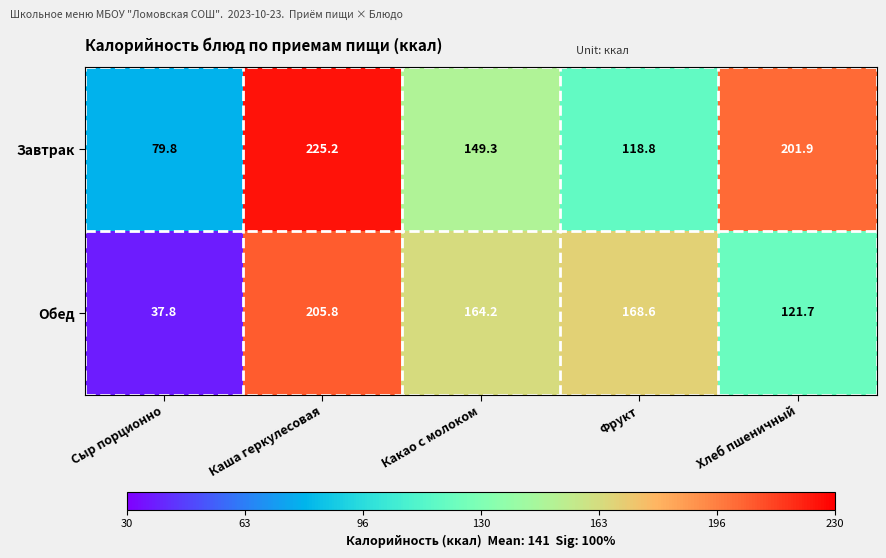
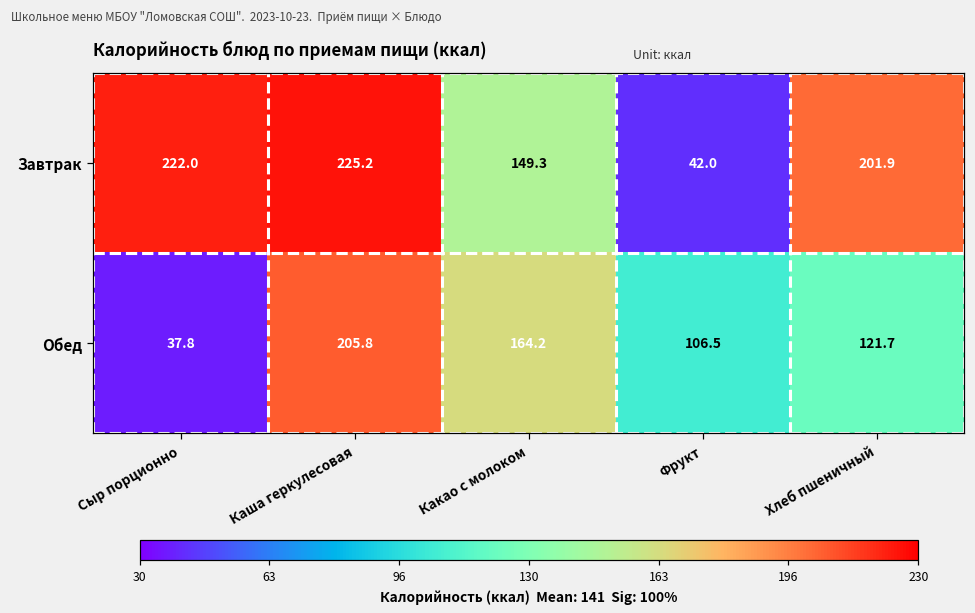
Завтрак, Сыр порционно: 79.8 -> 222.0
Завтрак, Фрукт: 118.8 -> 42.0
Обед, Фрукт: 168.6 -> 106.5
